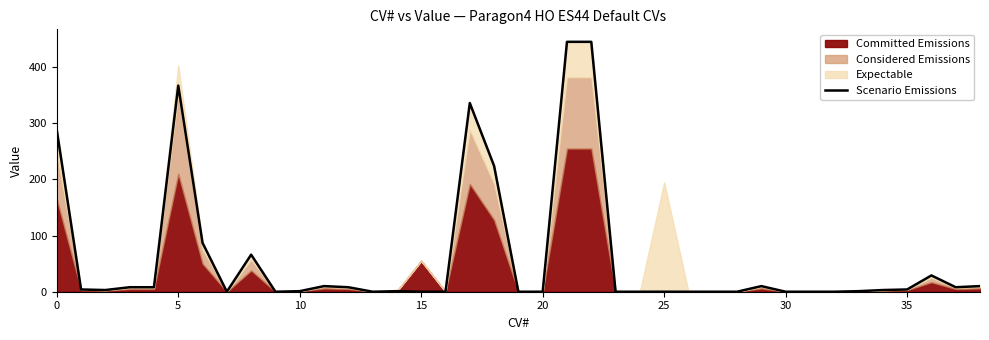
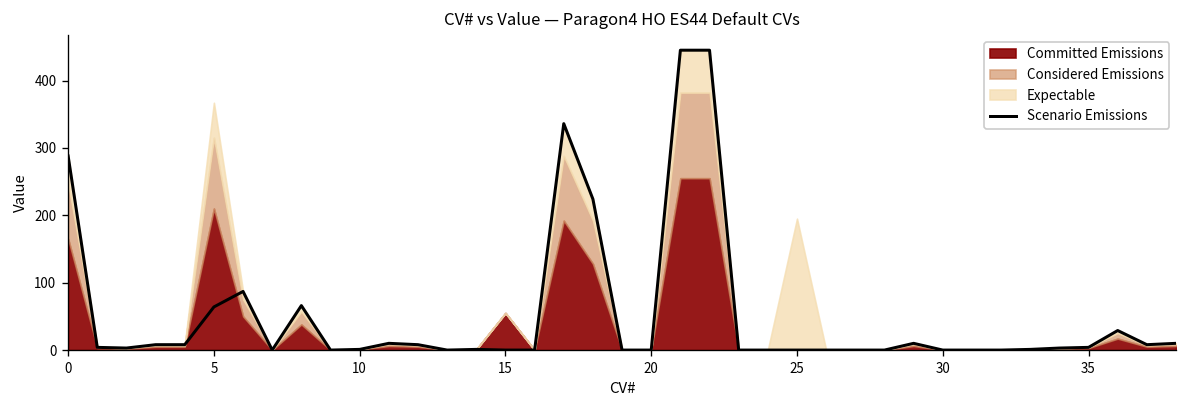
Scenario Emissions, 5: 370 -> 60
Considered Emissions, 5: 140 -> 110
